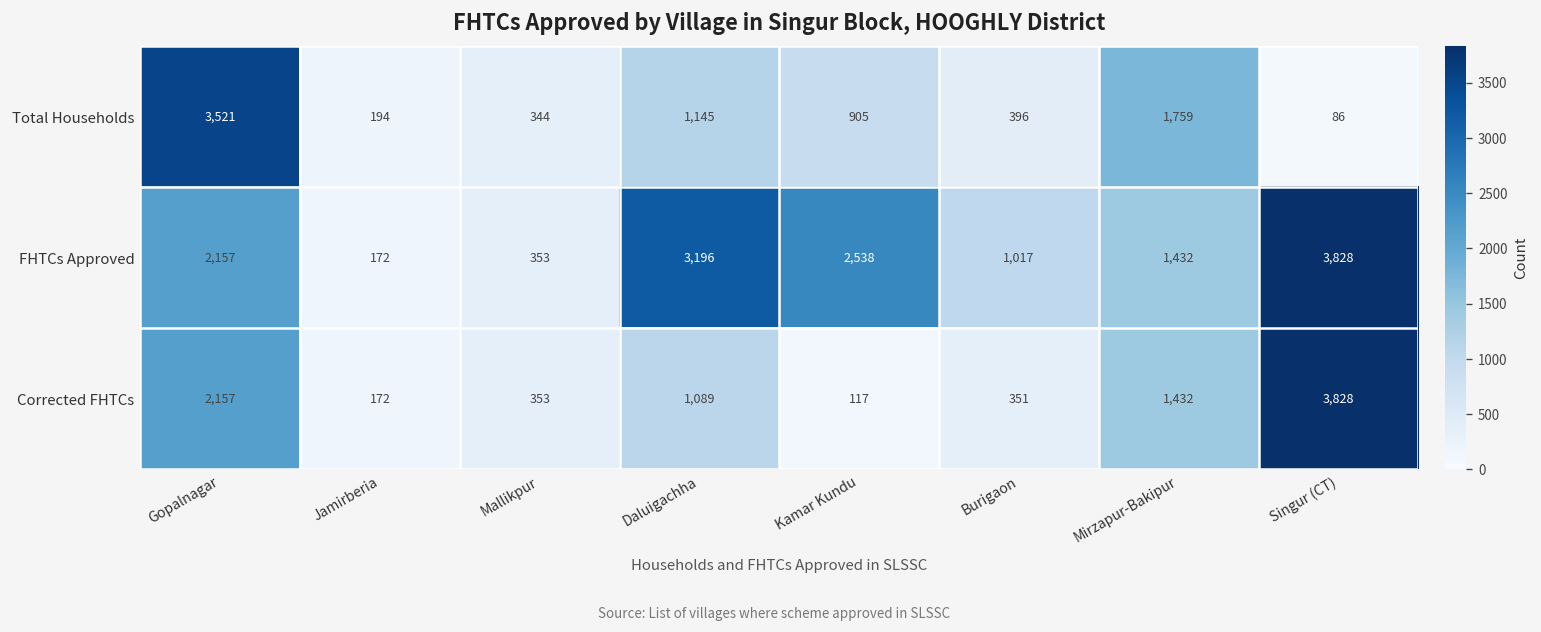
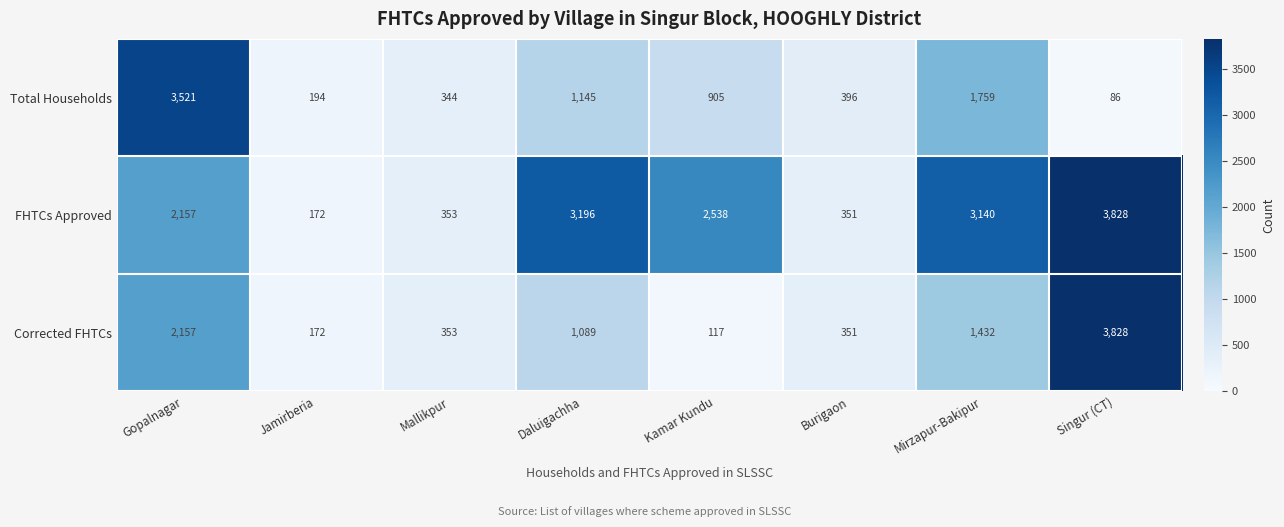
FHTCs Approved, Burigaon: 1,017 -> 351
FHTCs Approved, Mirzapur-Bakipur: 1,432 -> 3,140
